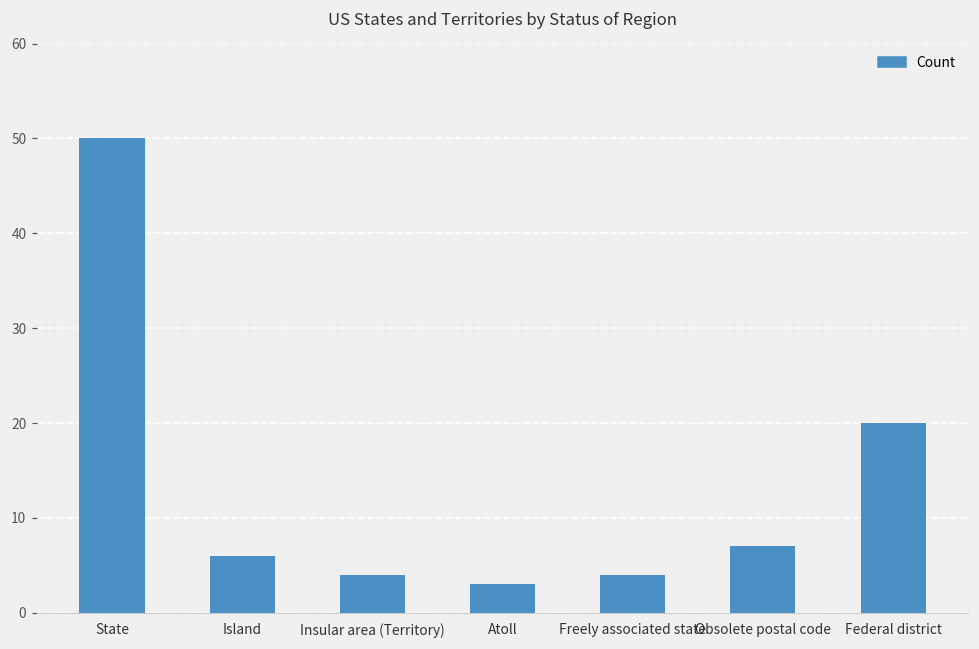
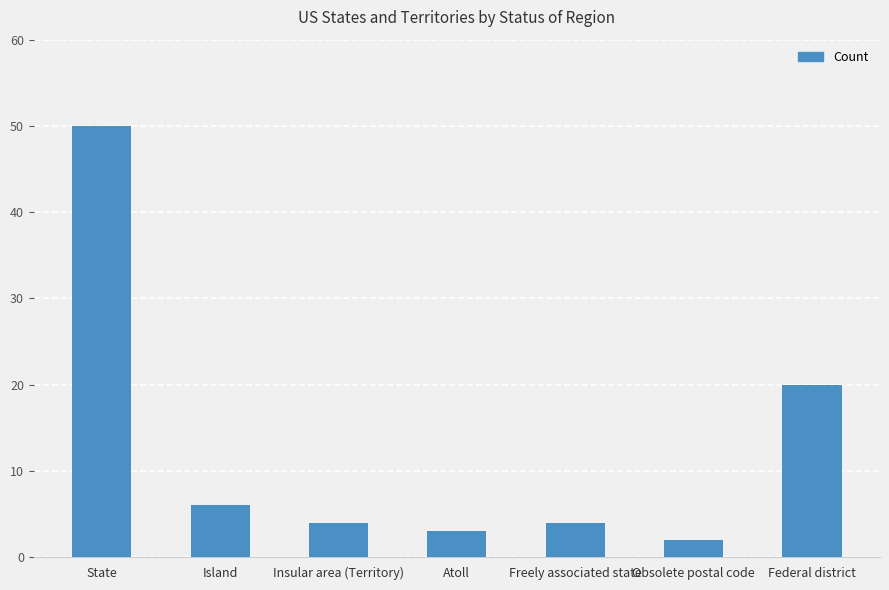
Obsolete postal code: 7 -> 2
